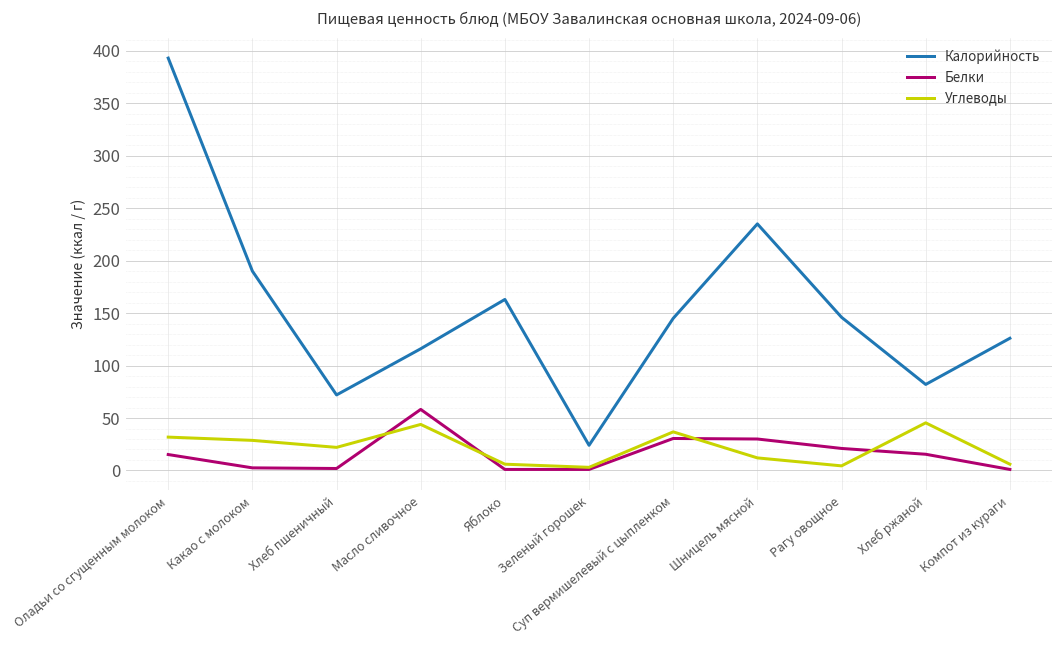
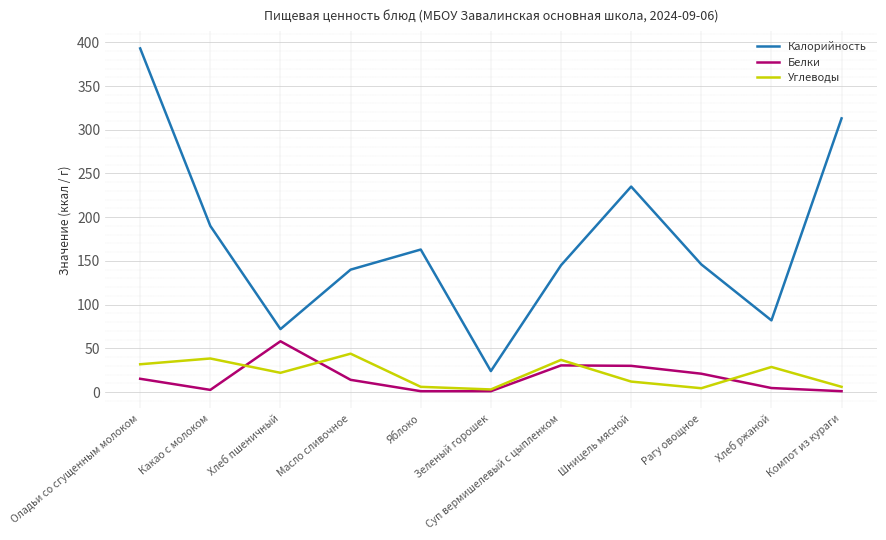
Углеводы, Какао с молоком: 30 -> 40
Белки, Хлеб пшеничный: 0 -> 60
Калорийность, Масло сливочное: 120 -> 140
Белки, Масло сливочное: 60 -> 10
Белки, Хлеб ржаной: 20 -> 0
Углеводы, Хлеб ржаной: 50 -> 30
Калорийность, Компот из кураги: 130 -> 310
